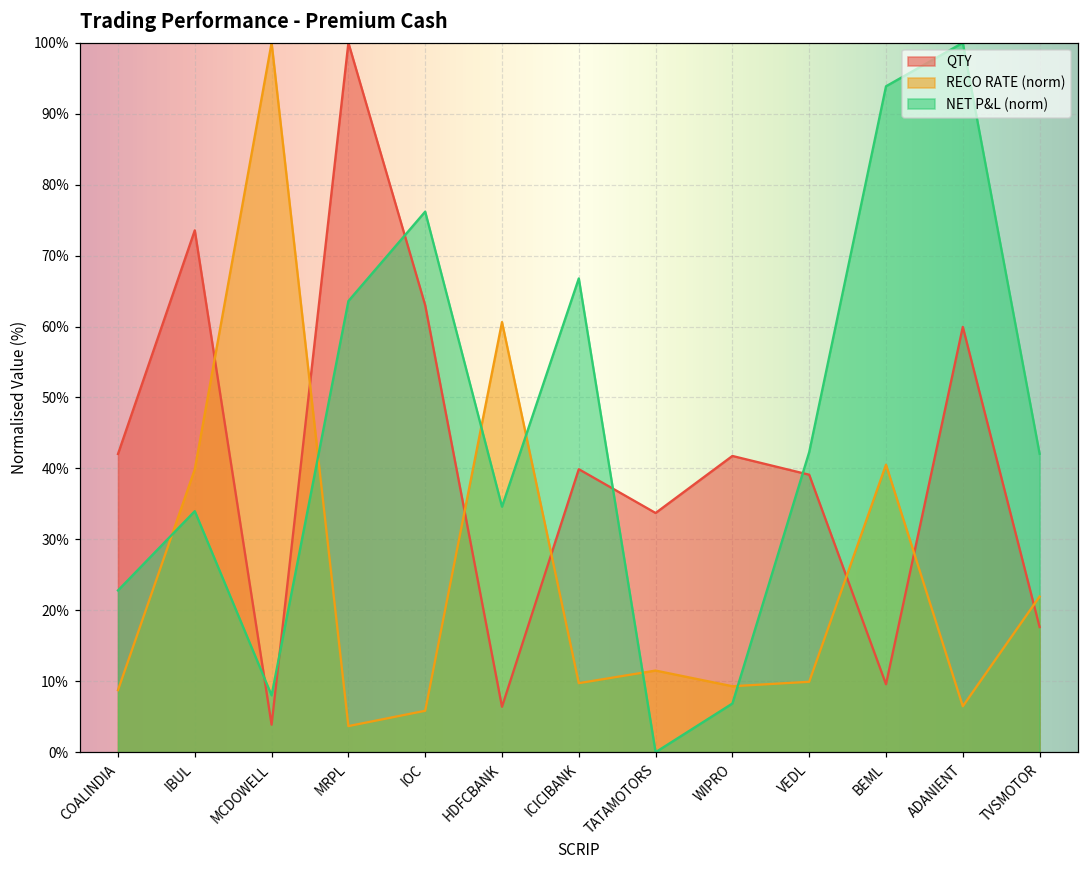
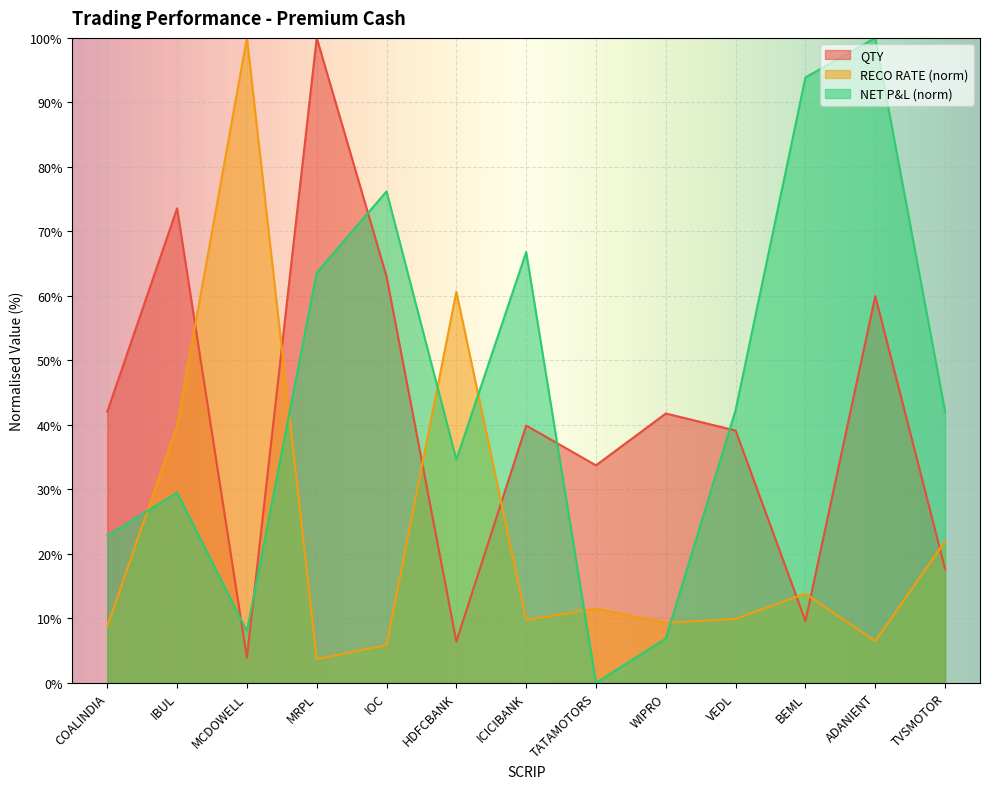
NET P&L (norm), IBUL: 34% -> 29%
RECO RATE (norm), BEML: 41% -> 14%
